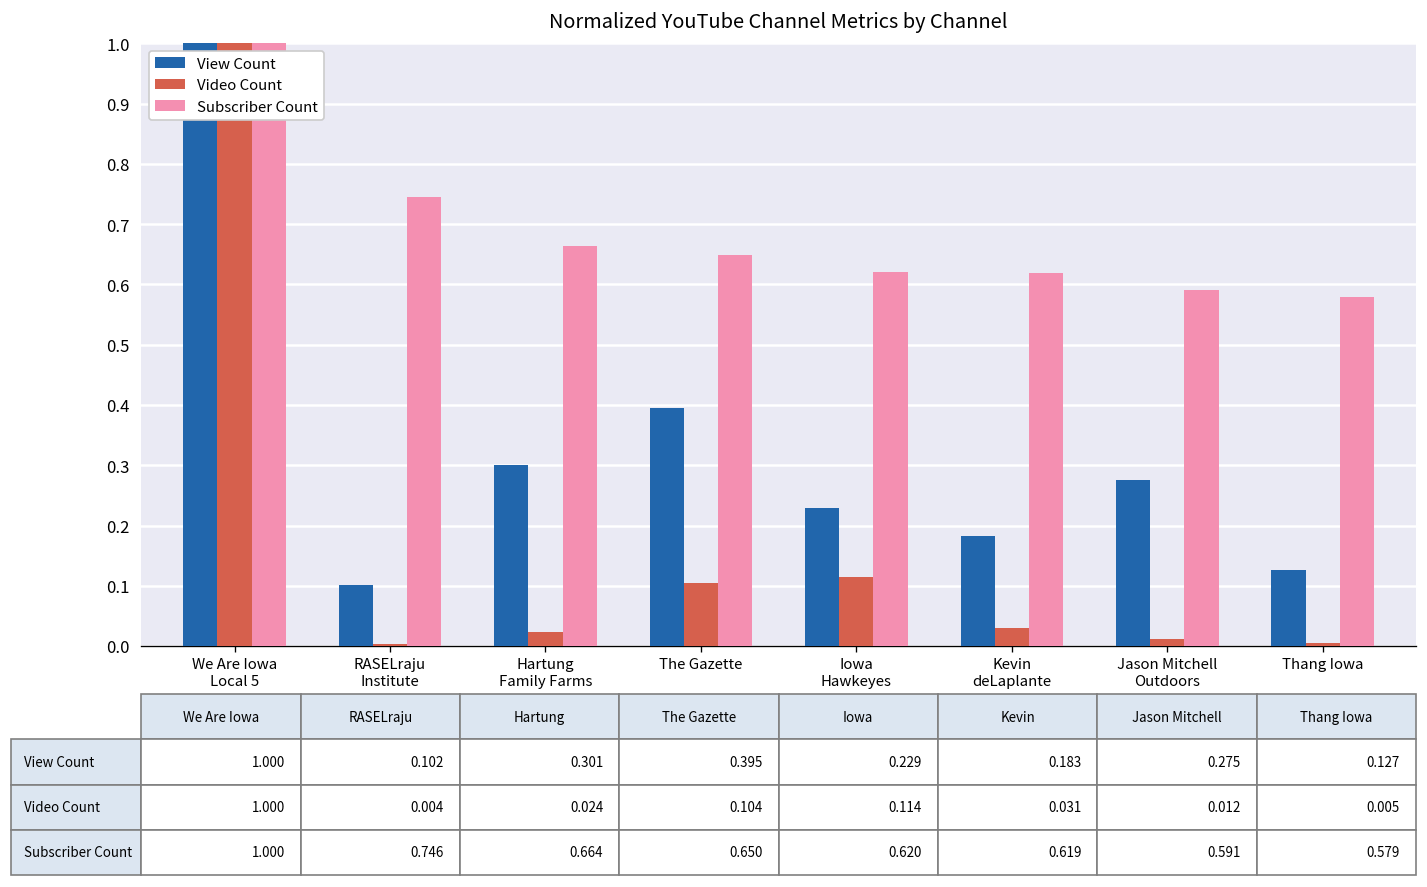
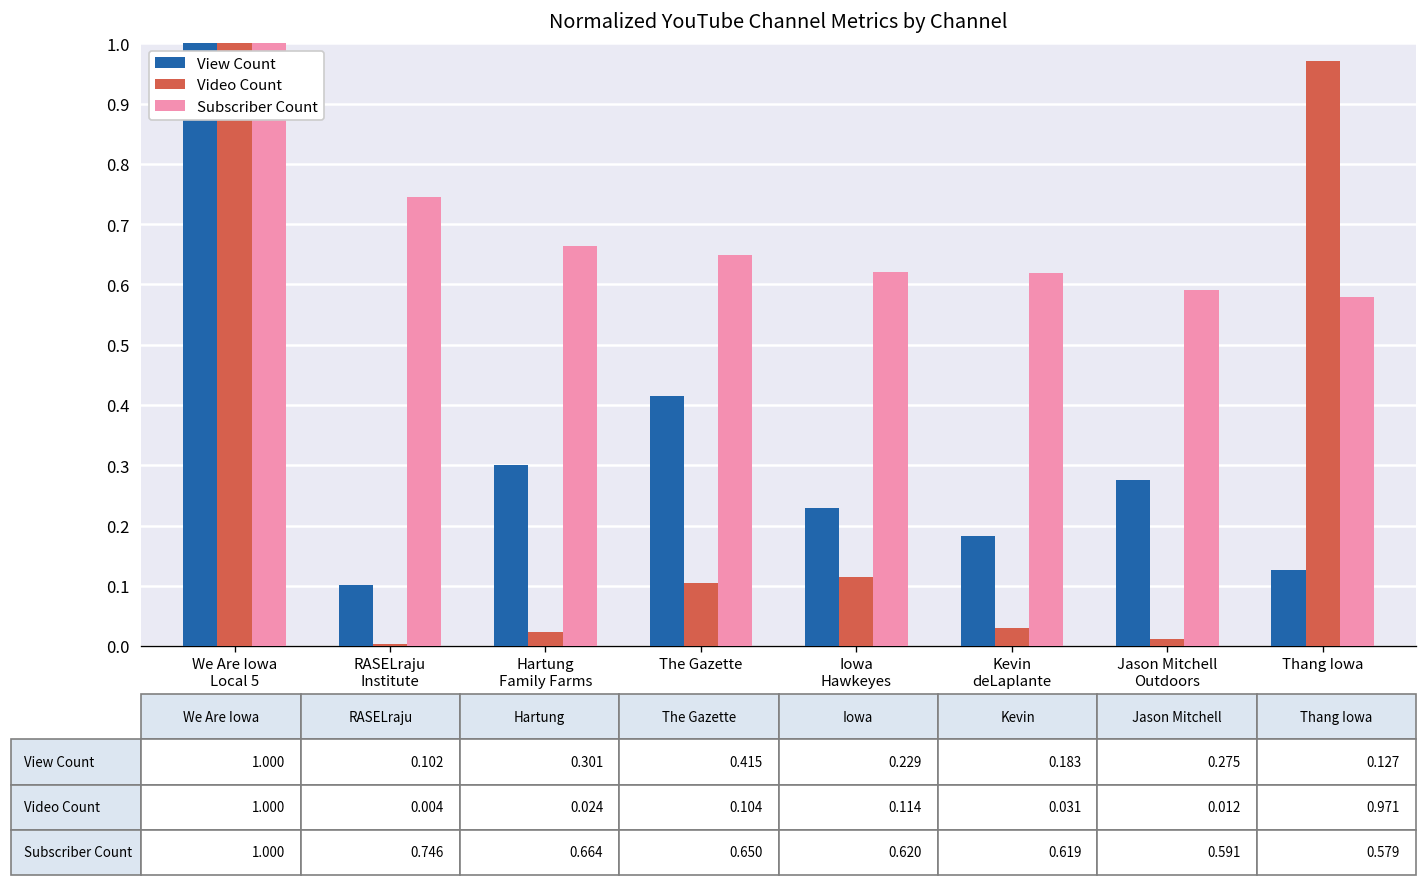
View Count, The Gazette: 0.395 -> 0.415
Video Count, Thang Iowa: 0.005 -> 0.971
